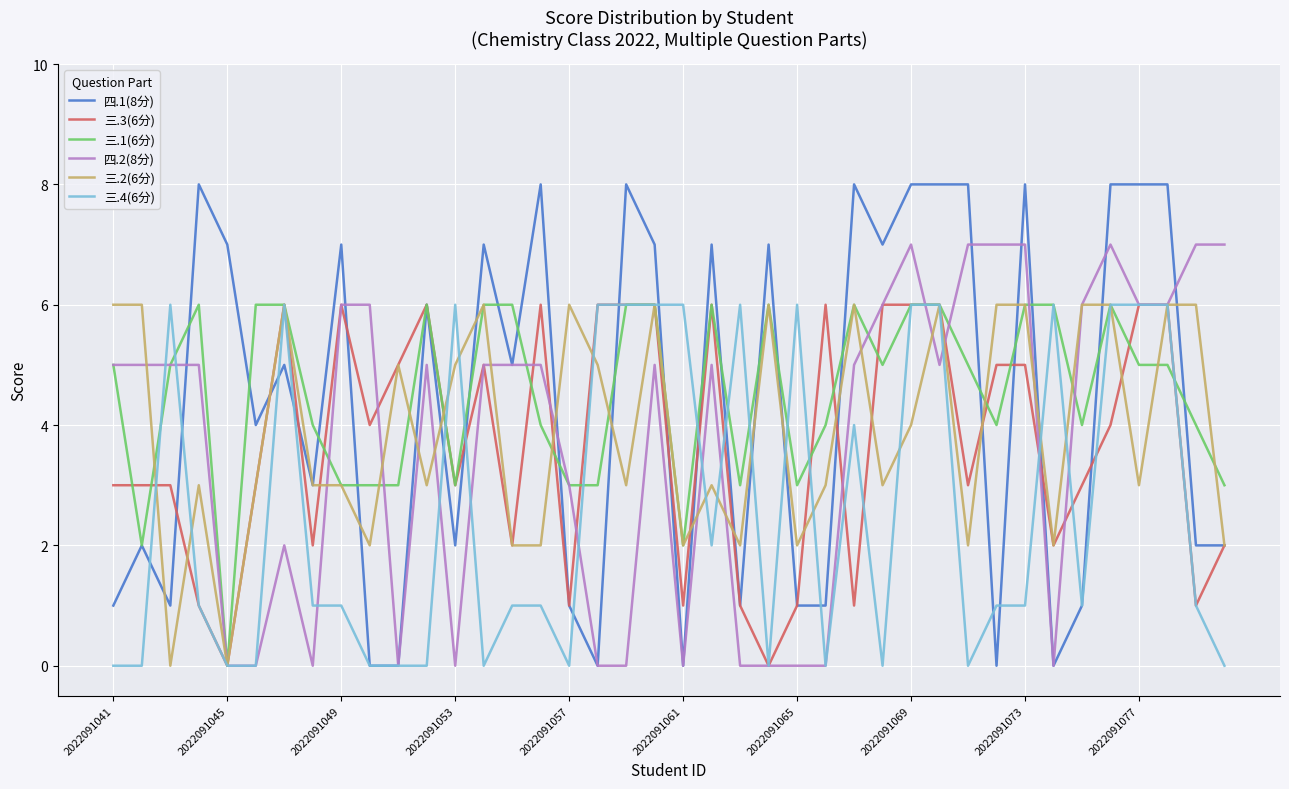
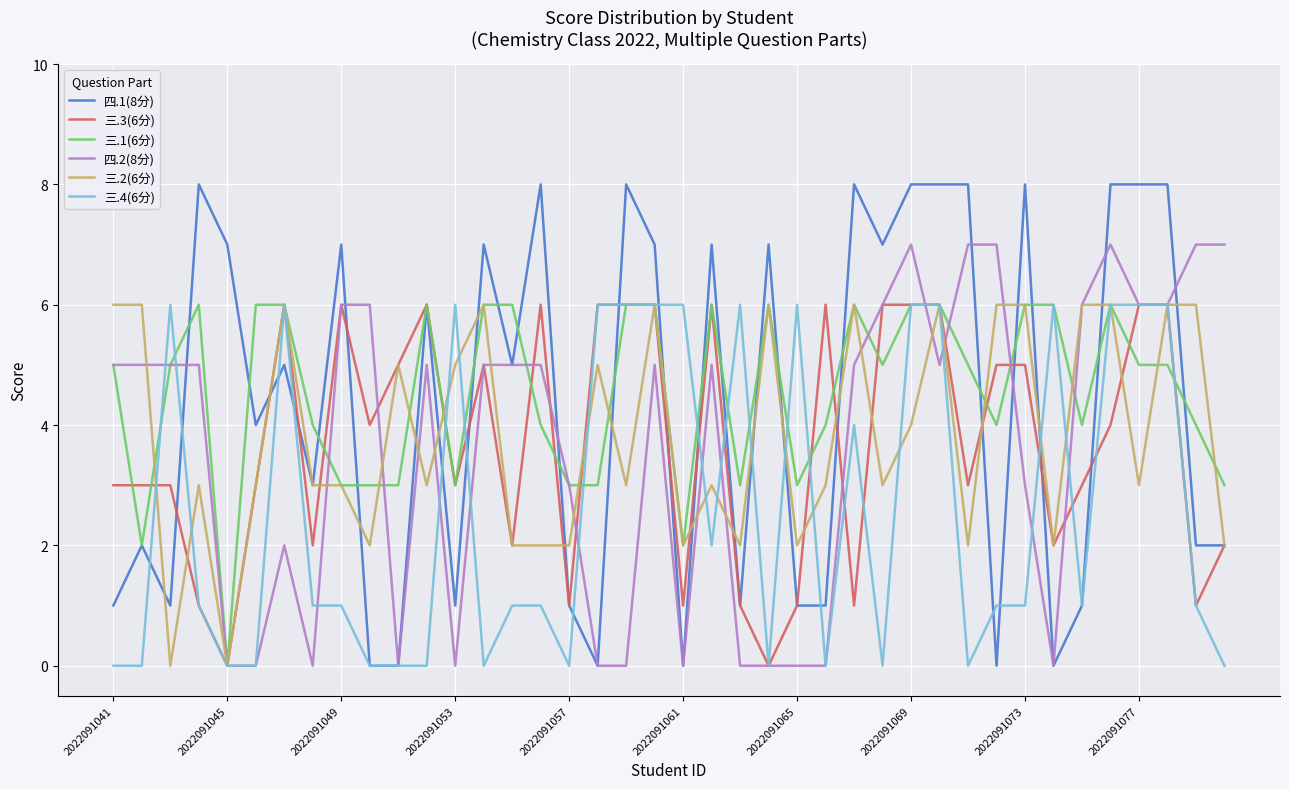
四.1(8分), 2022091053: 2 -> 1
三.2(6分), 2022091057: 6 -> 2
四.2(8分), 2022091073: 7 -> 3
